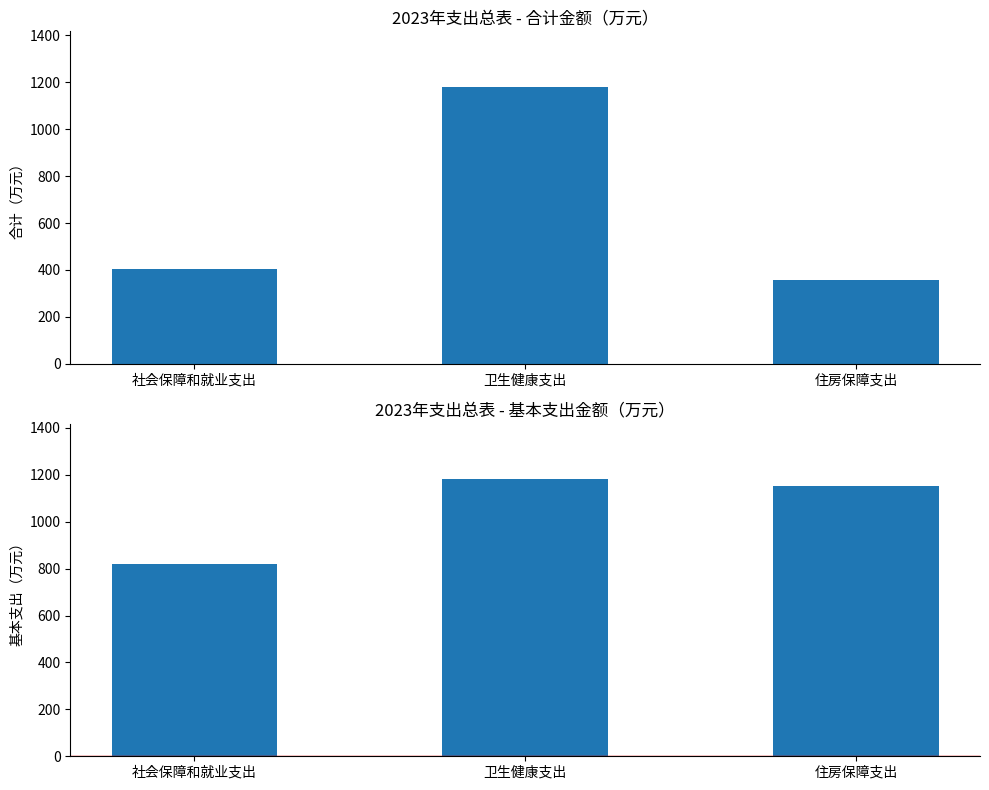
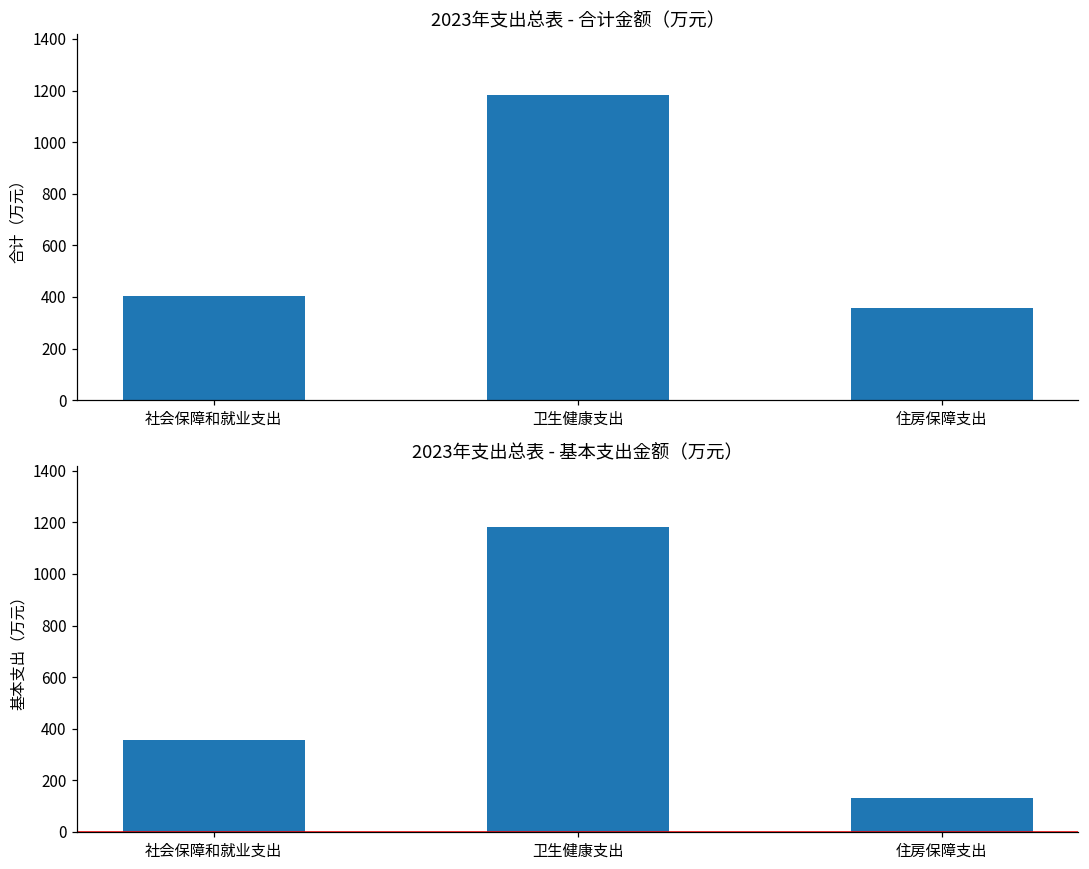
2023年支出总表 - 基本支出金额（万元）, 社会保障和就业支出: 820 -> 350
2023年支出总表 - 基本支出金额（万元）, 住房保障支出: 1150 -> 130
